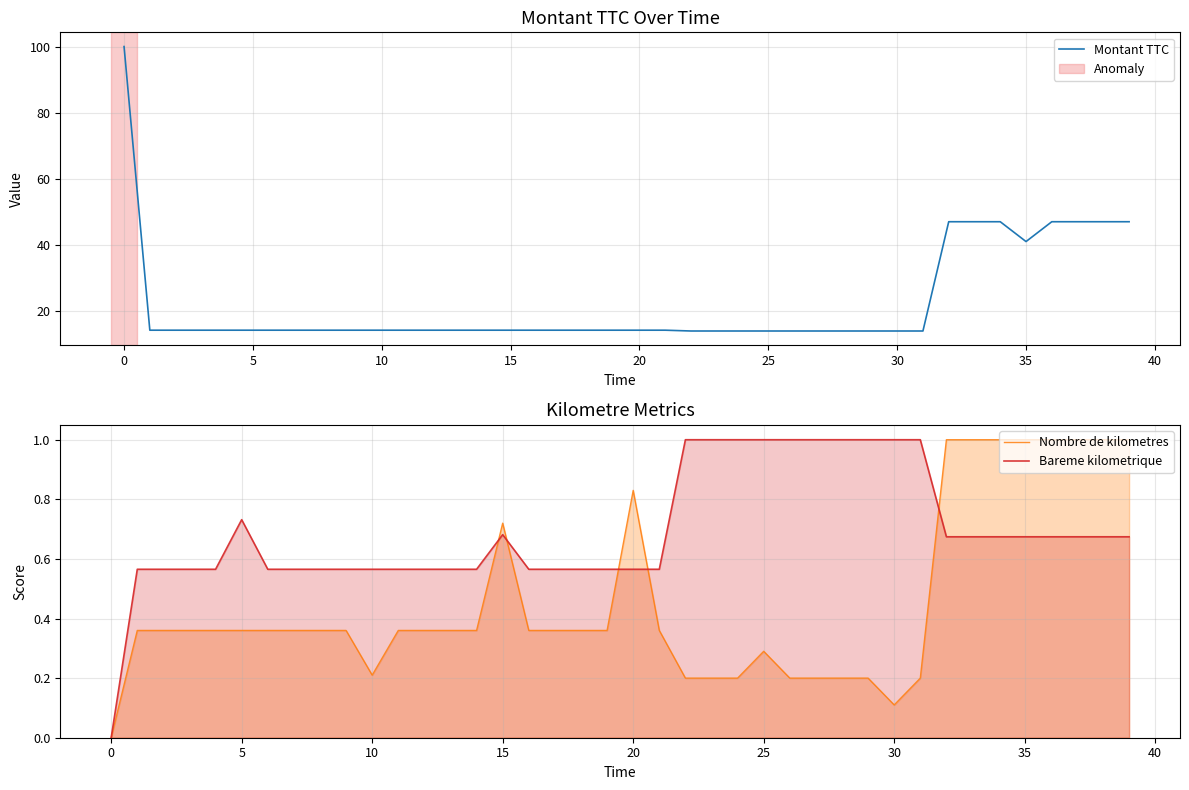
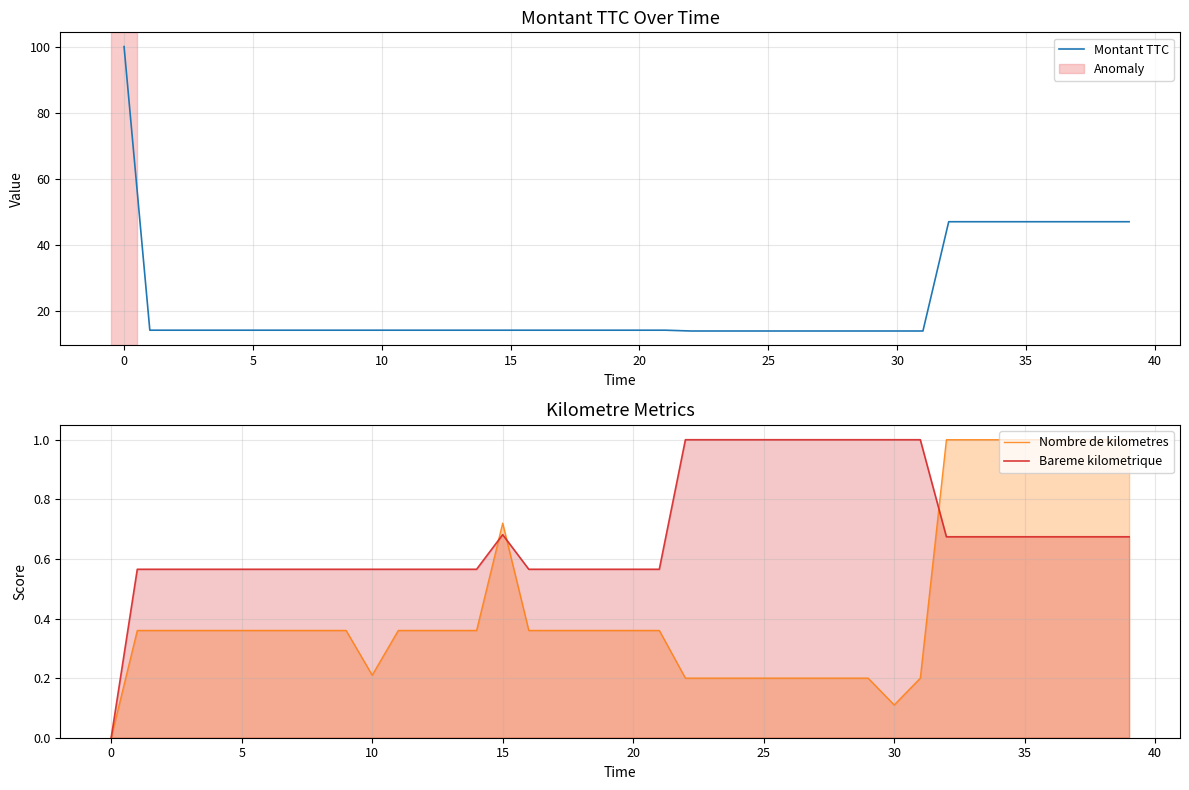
Montant TTC Over Time, 35: 41 -> 47
Kilometre Metrics, Bareme kilometrique, 5: 0.73 -> 0.57
Kilometre Metrics, Nombre de kilometres, 20: 0.83 -> 0.36
Kilometre Metrics, Nombre de kilometres, 25: 0.29 -> 0.20
